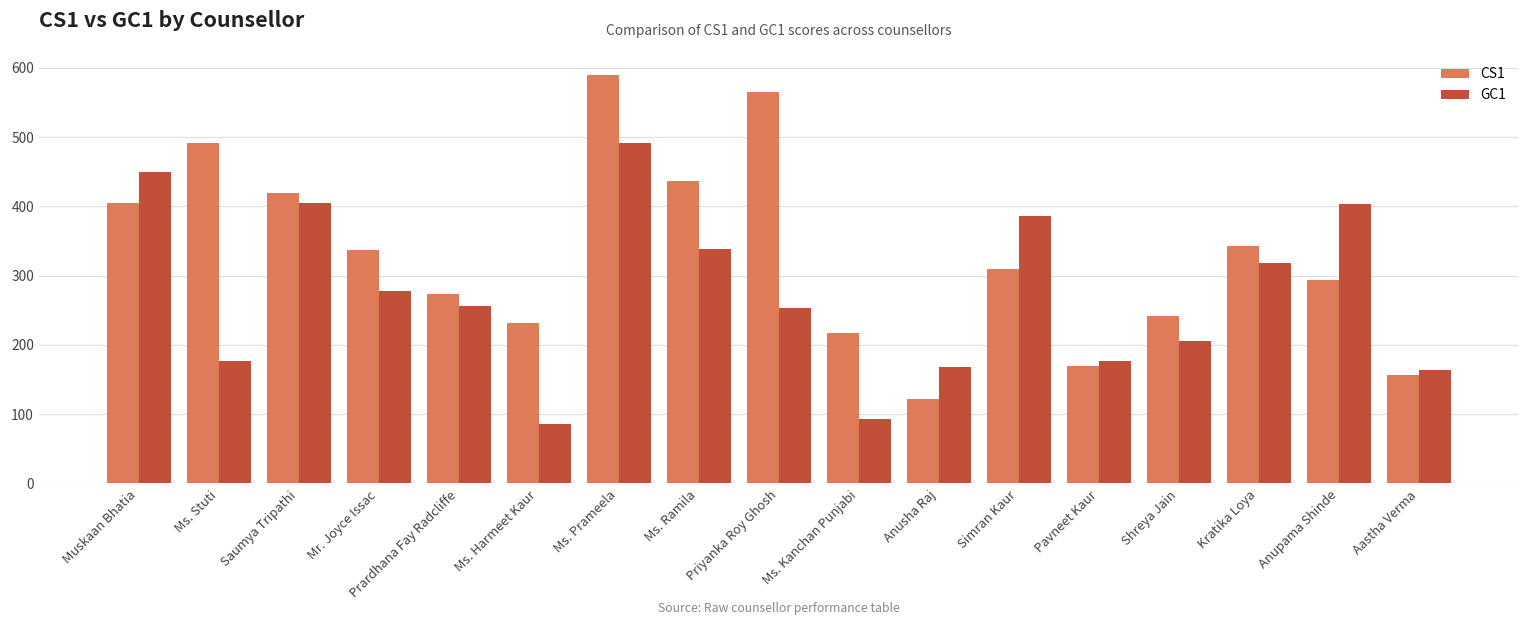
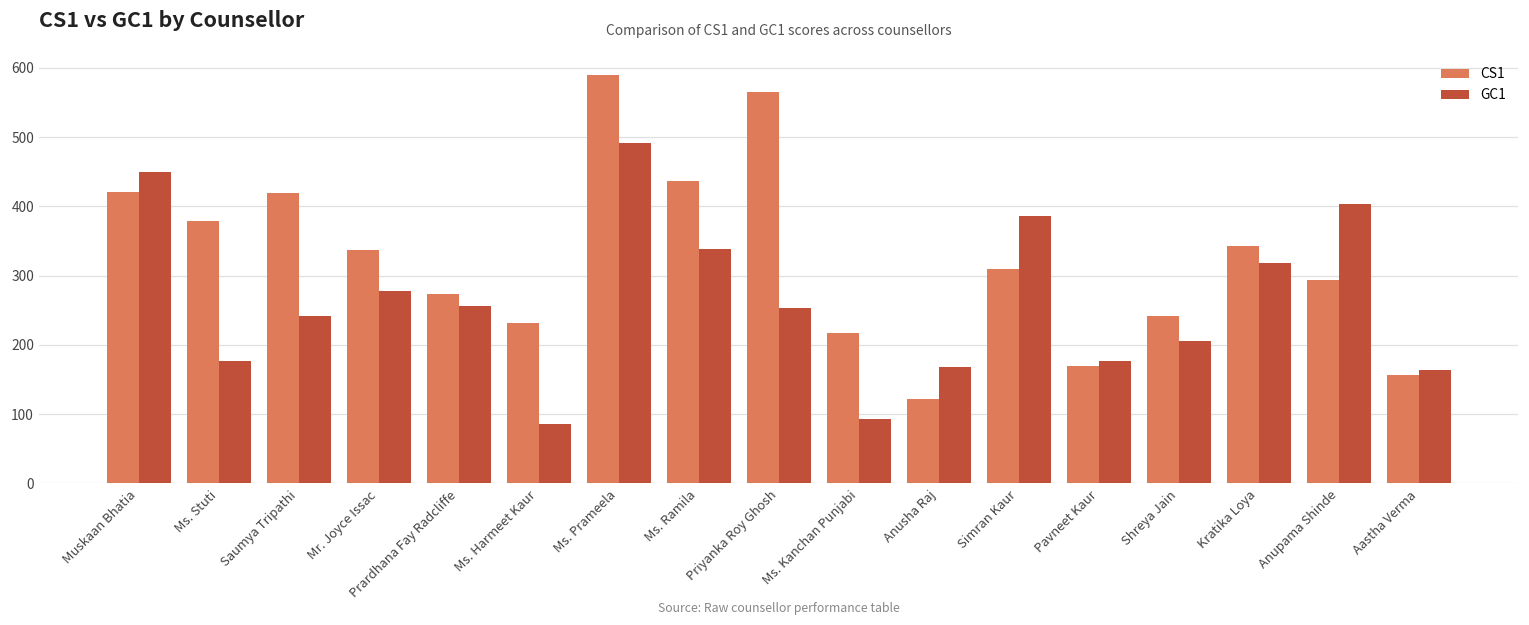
CS1, Muskaan Bhatia: 410 -> 420
CS1, Ms. Stuti: 490 -> 380
GC1, Saumya Tripathi: 400 -> 240
